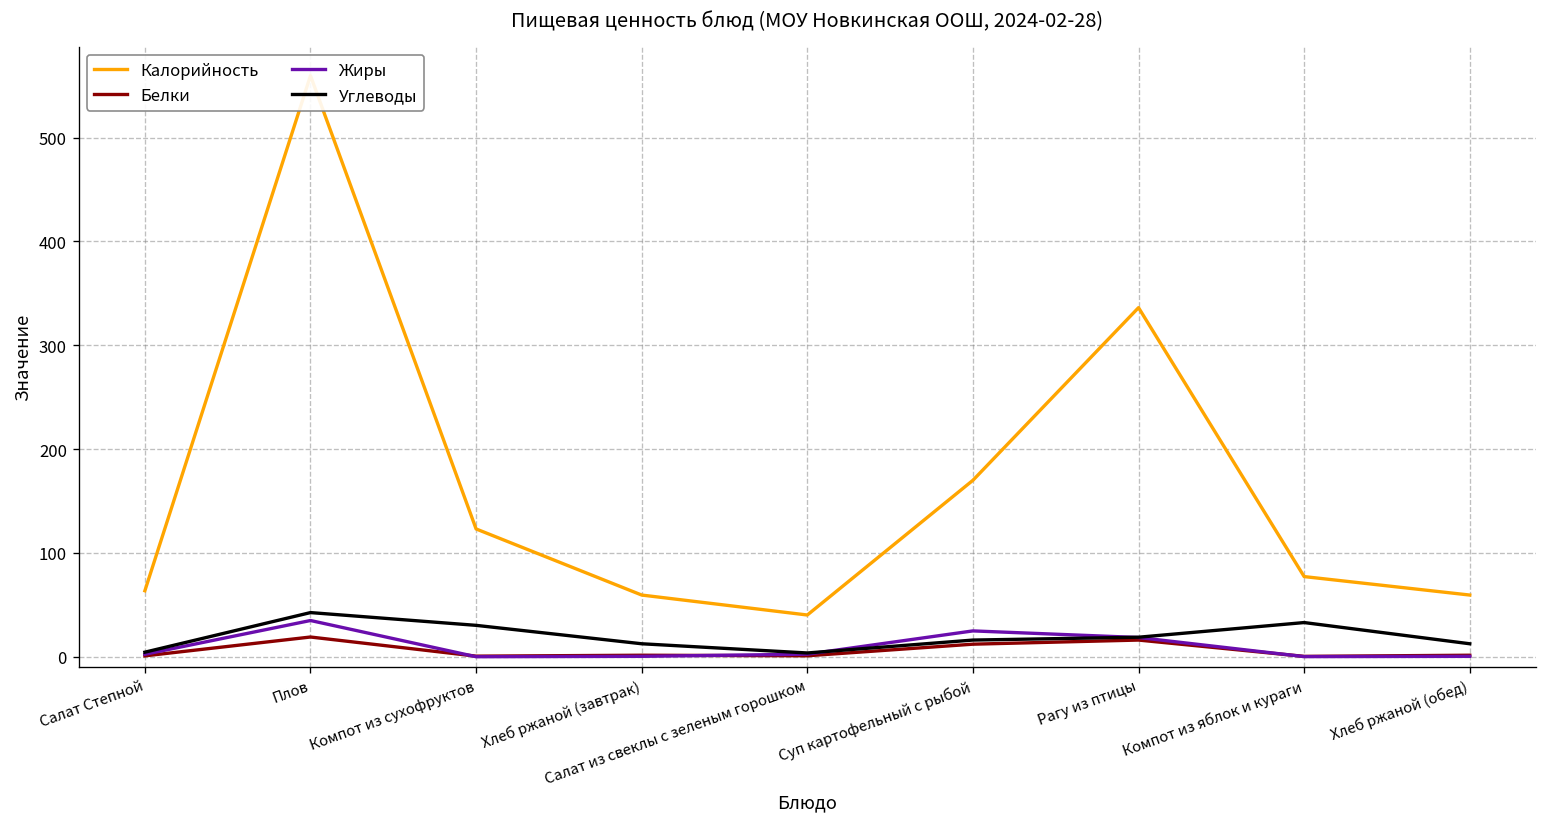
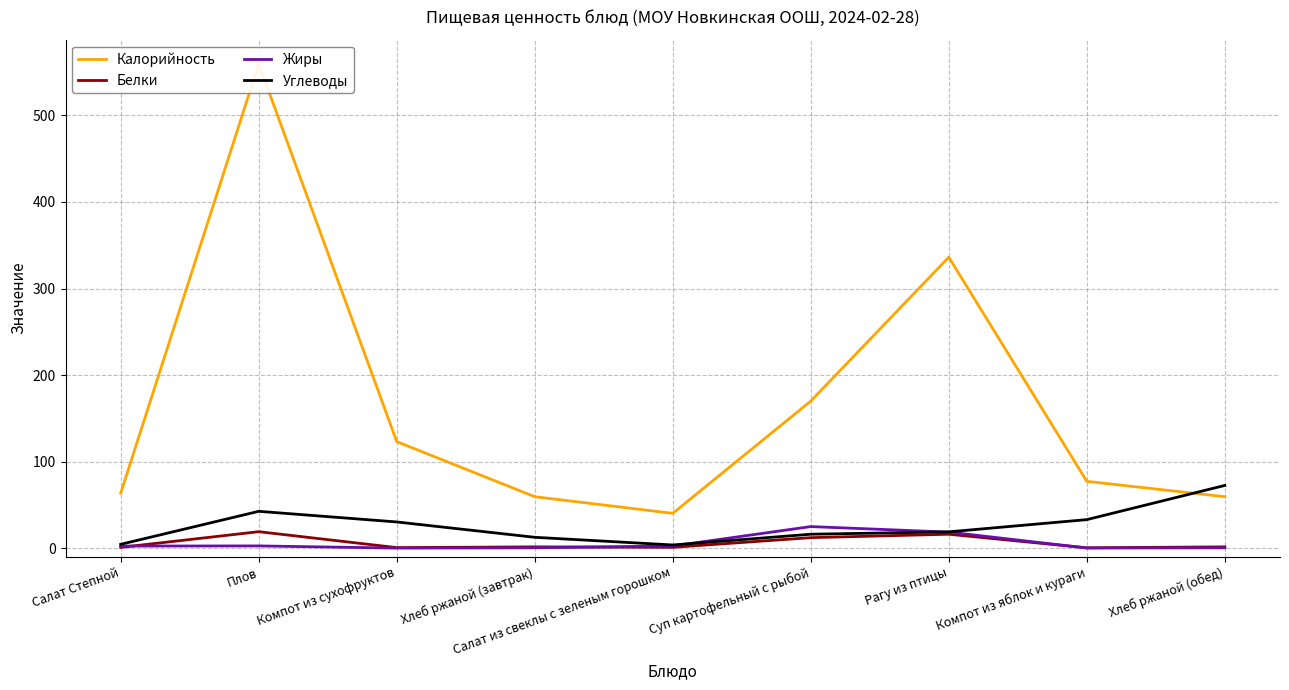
Жиры, Плов: 30 -> 0
Углеводы, Хлеб ржаной (обед): 10 -> 70
